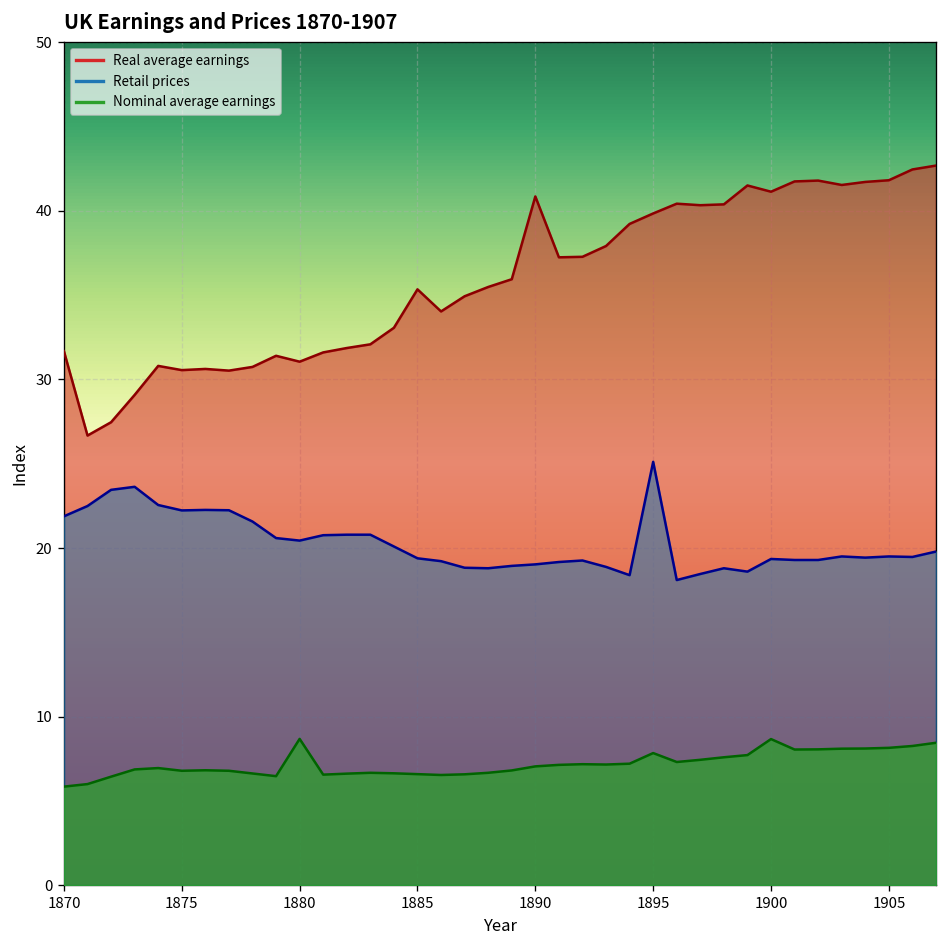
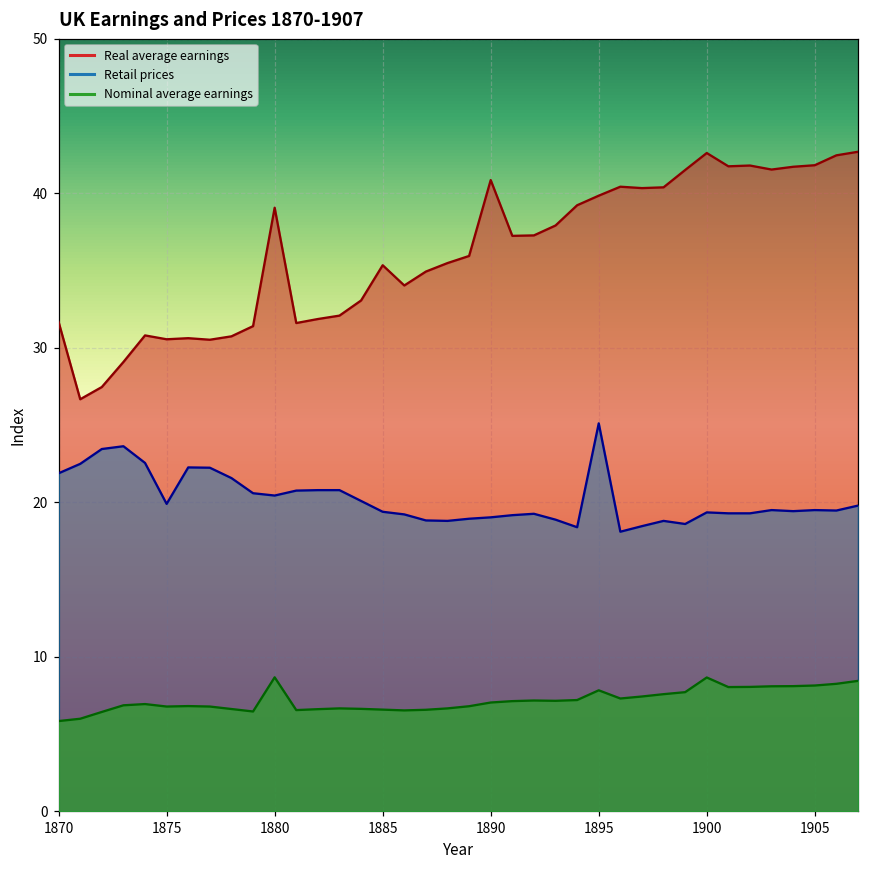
Retail prices, 1875: 22.2 -> 19.9
Real average earnings, 1880: 31.1 -> 39.1
Real average earnings, 1900: 41.1 -> 42.6
